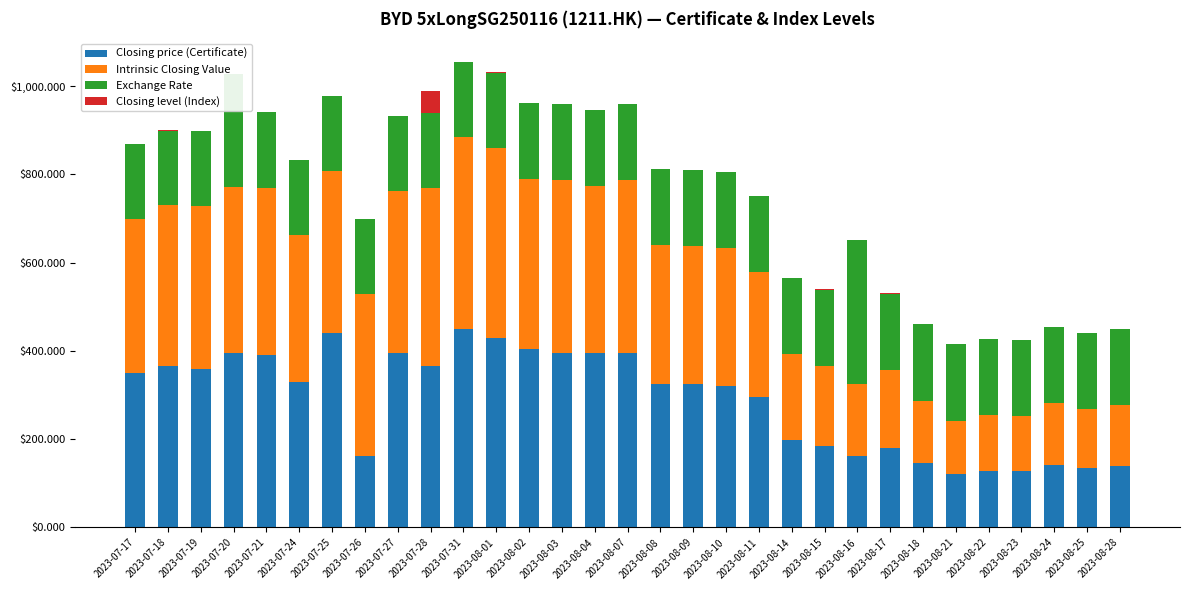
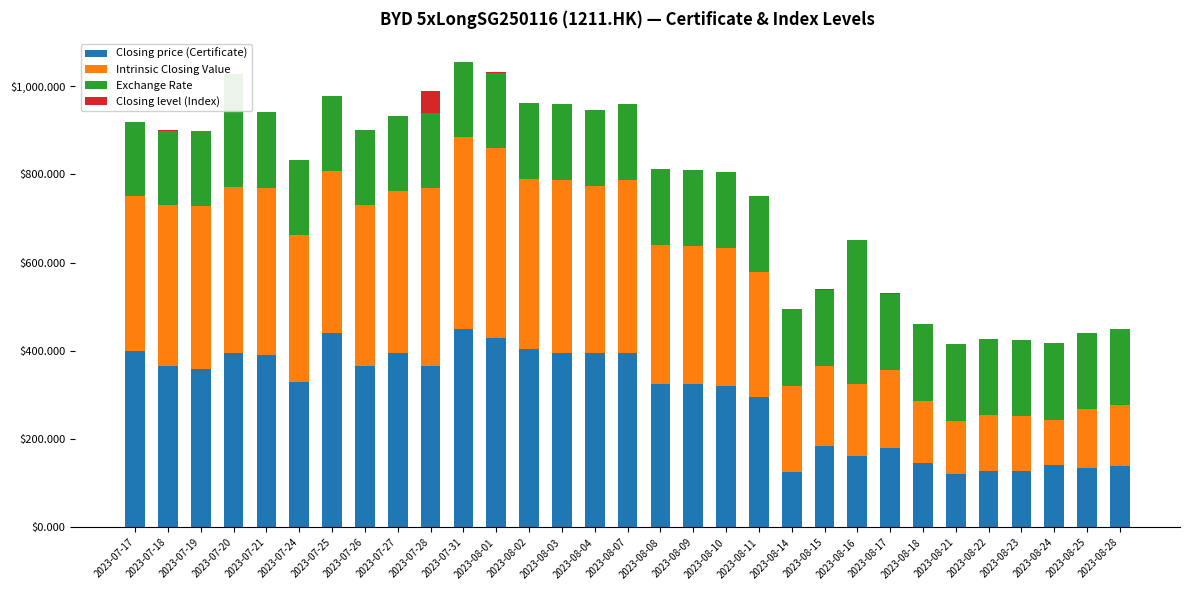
Closing price (Certificate), 2023-07-17: $350 -> $400
Closing price (Certificate), 2023-07-26: $160 -> $370
Closing price (Certificate), 2023-08-14: $200 -> $130
Intrinsic Closing Value, 2023-08-24: $140 -> $100
